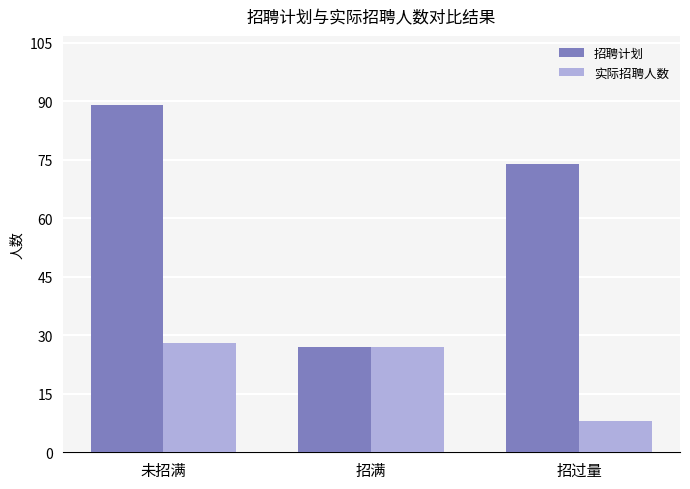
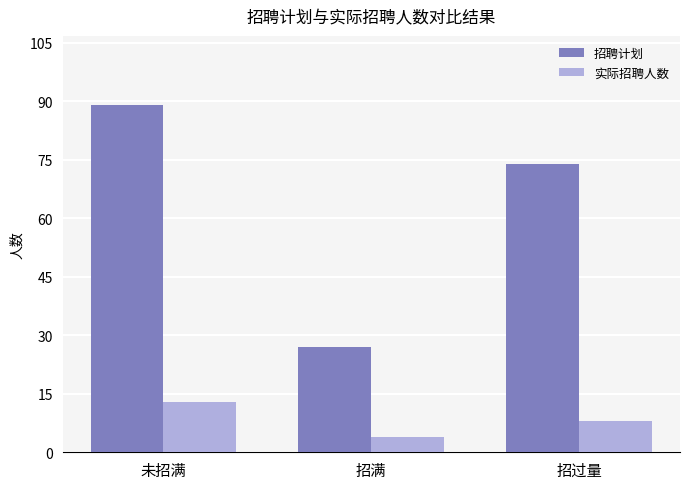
实际招聘人数, 未招满: 28 -> 13
实际招聘人数, 招满: 27 -> 4
